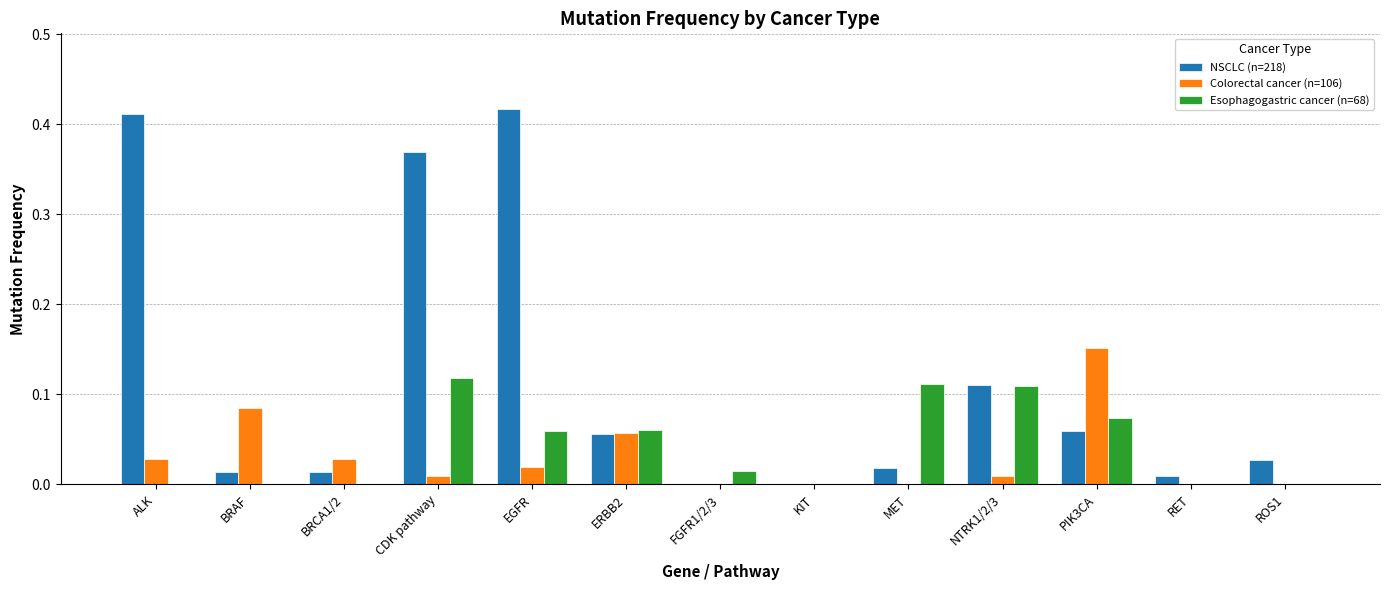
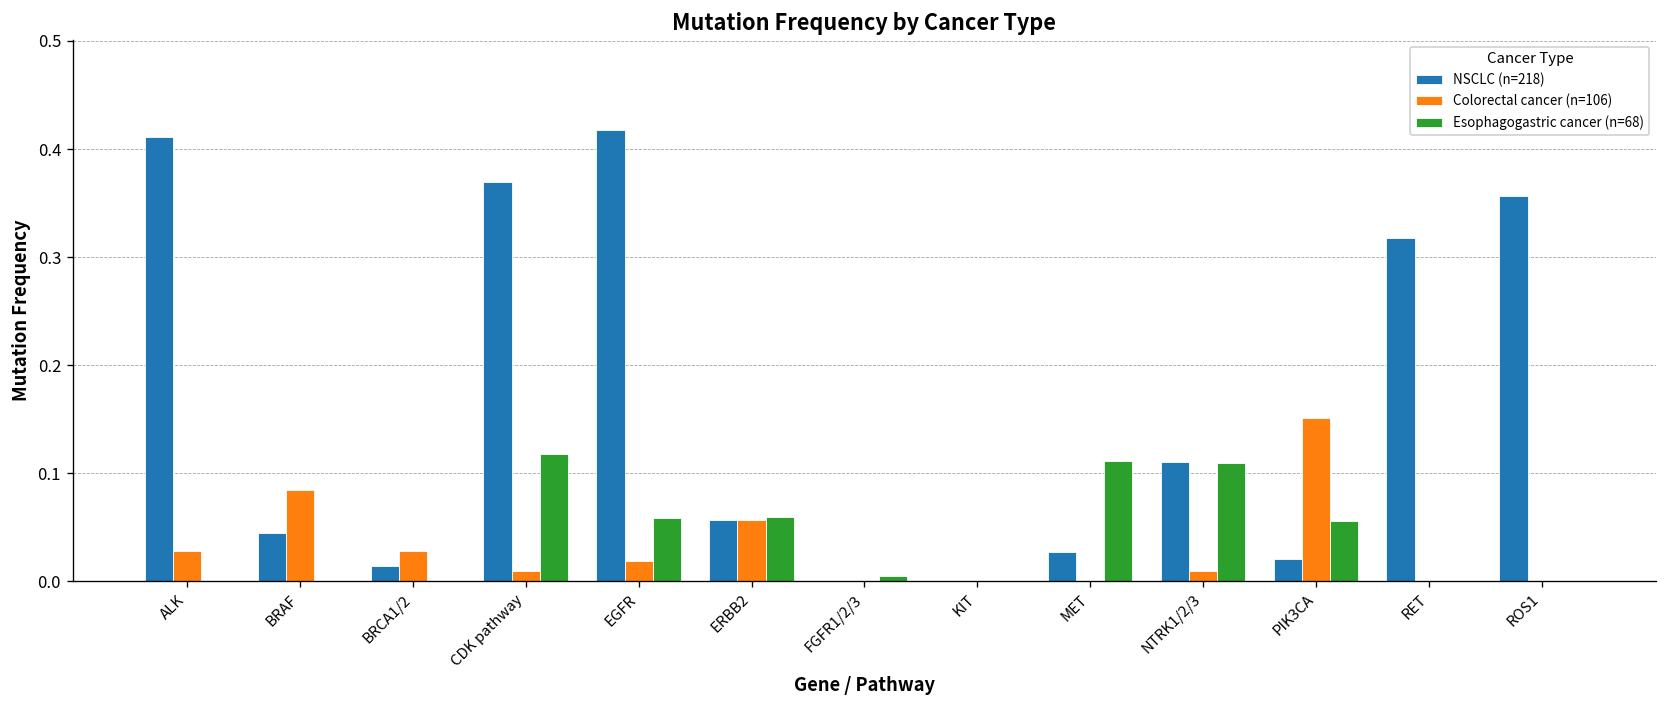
NSCLC (n=218), BRAF: 0.01 -> 0.04
Esophagogastric cancer (n=68), FGFR1/2/3: 0.015 -> 0.005
NSCLC (n=218), MET: 0.02 -> 0.03
NSCLC (n=218), PIK3CA: 0.06 -> 0.02
Esophagogastric cancer (n=68), PIK3CA: 0.07 -> 0.06
NSCLC (n=218), RET: 0.01 -> 0.32
NSCLC (n=218), ROS1: 0.03 -> 0.36
